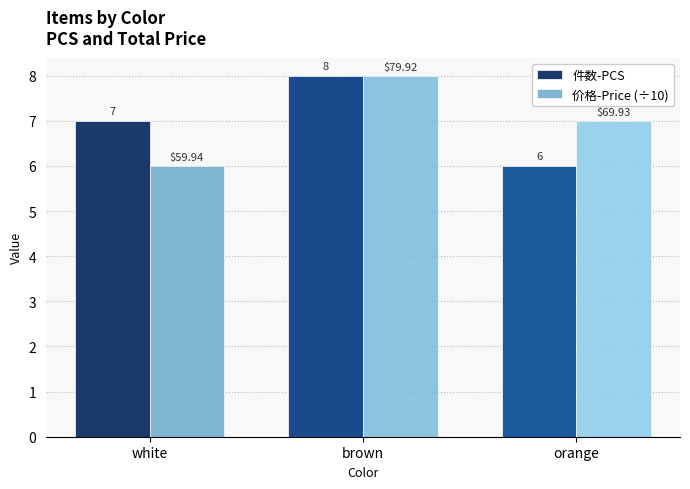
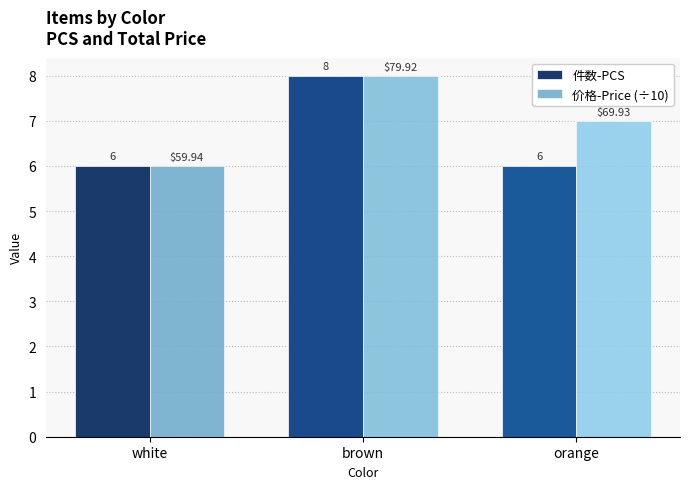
件数-PCS, white: 7 -> 6
